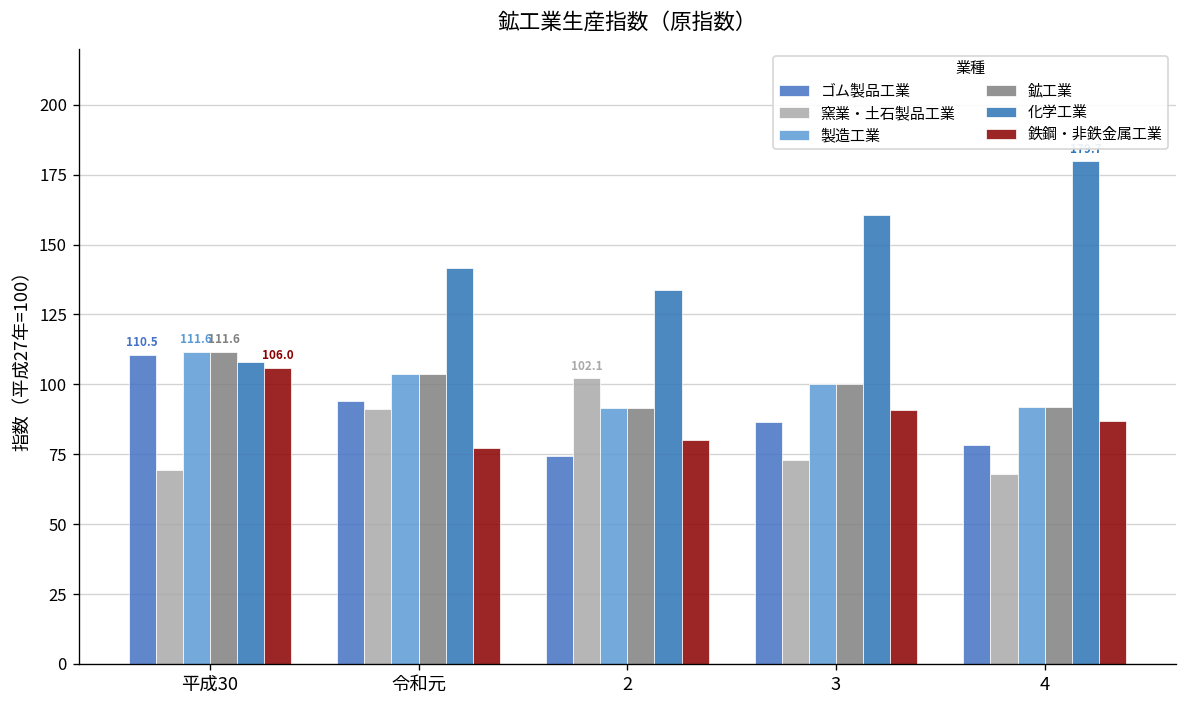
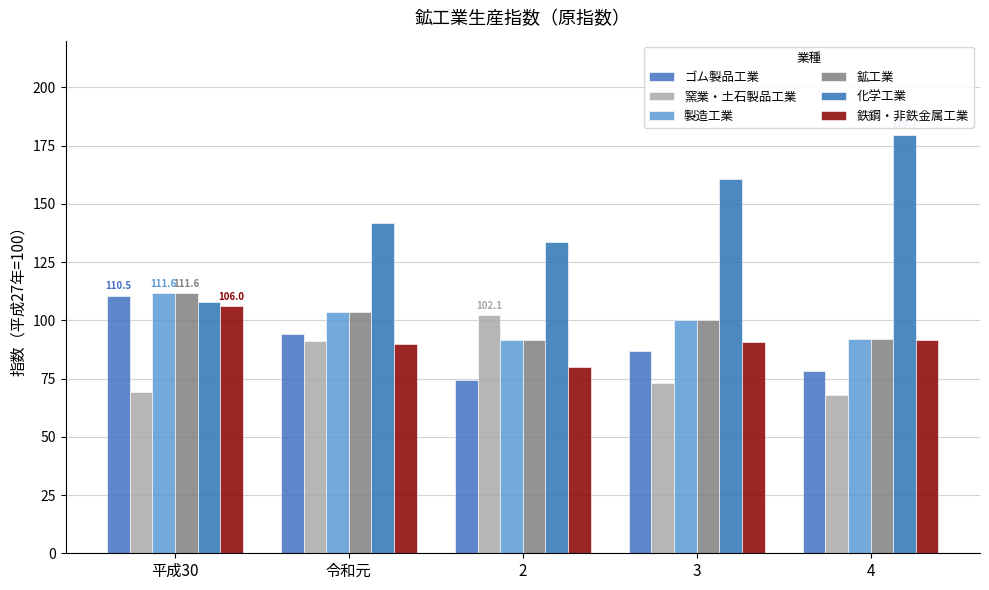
鉄鋼・非鉄金属工業, 令和元: 77 -> 90
鉄鋼・非鉄金属工業, 4: 87 -> 91
